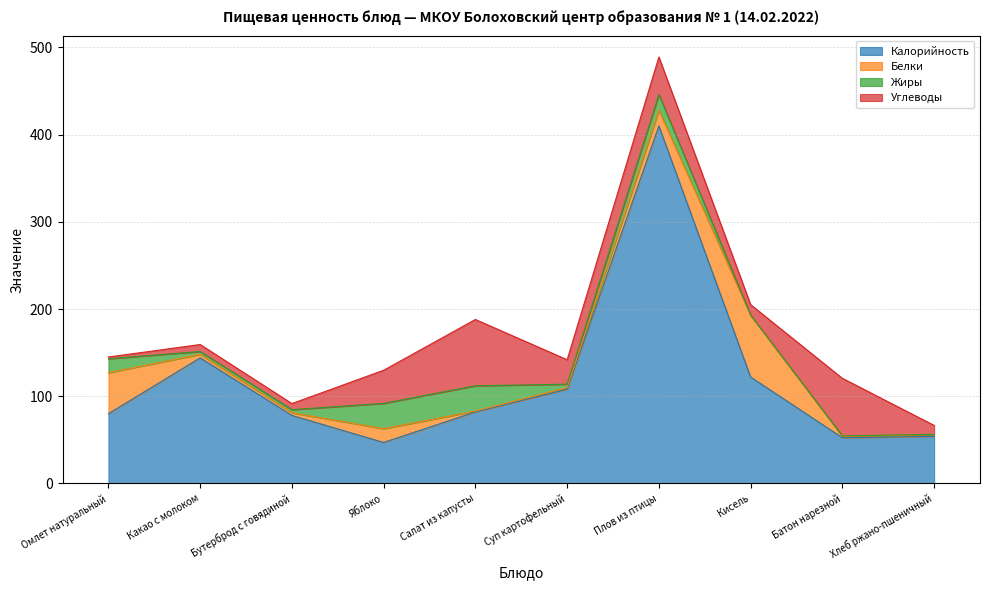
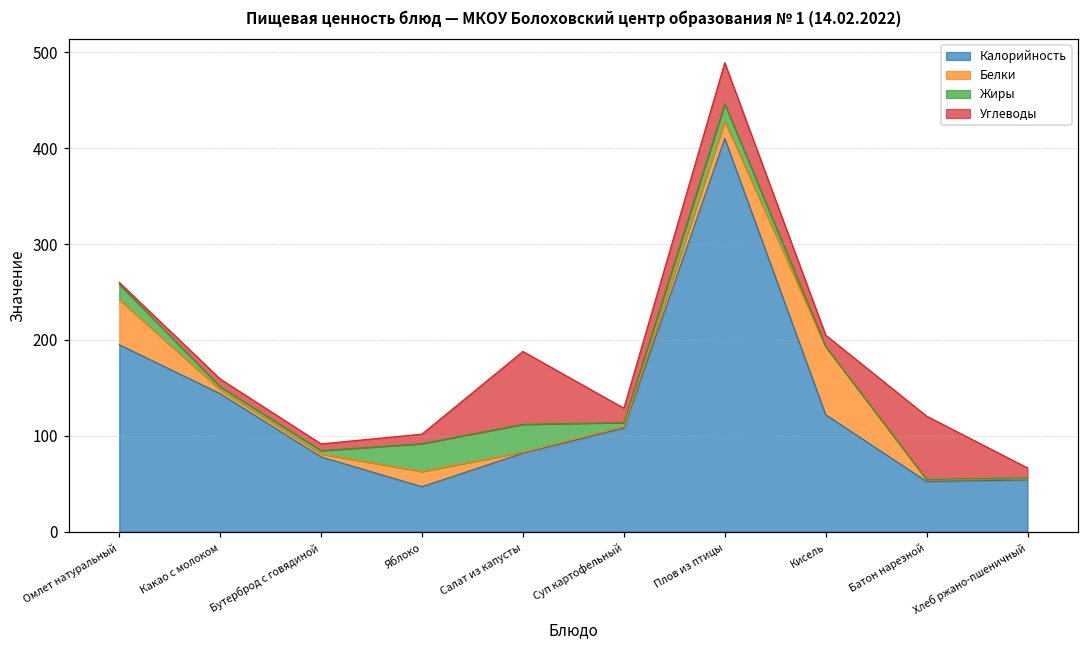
Калорийность, Омлет натуральный: 80 -> 200
Углеводы, Яблоко: 40 -> 10
Углеводы, Суп картофельный: 30 -> 20
